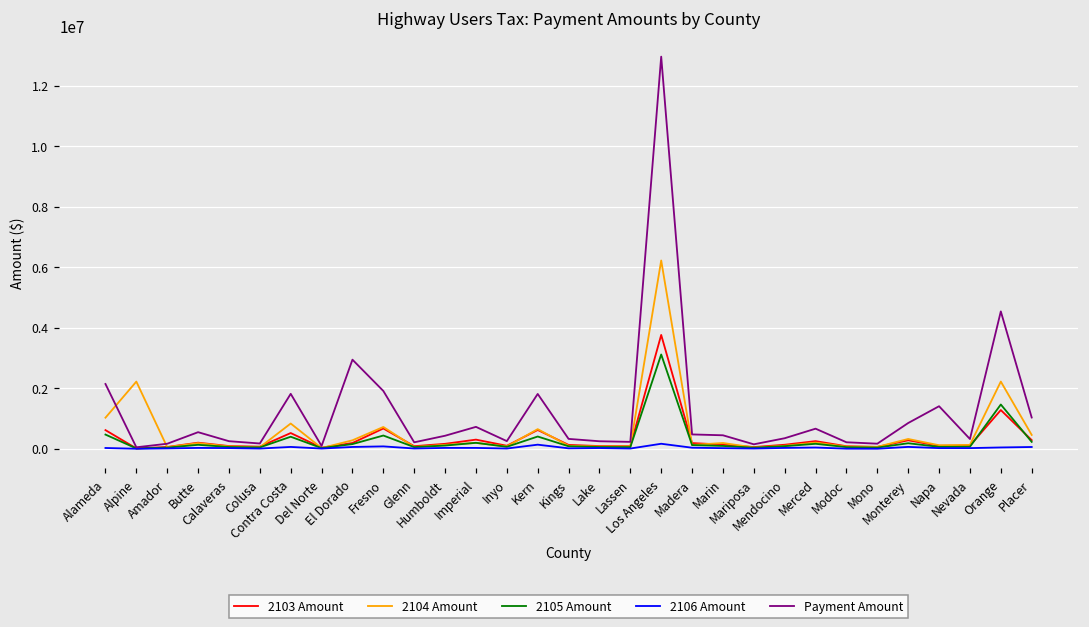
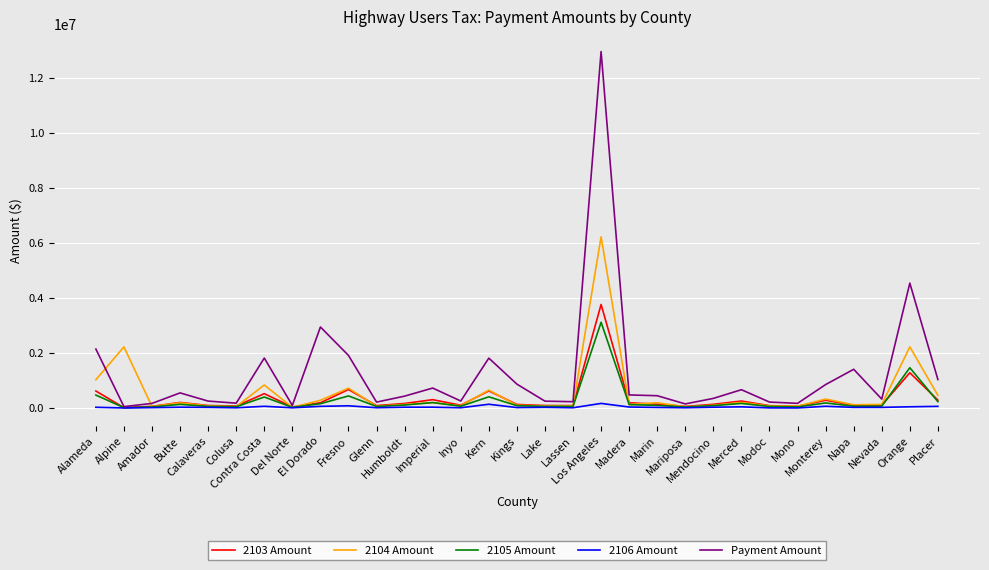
Payment Amount, Kings: 300000 -> 900000
